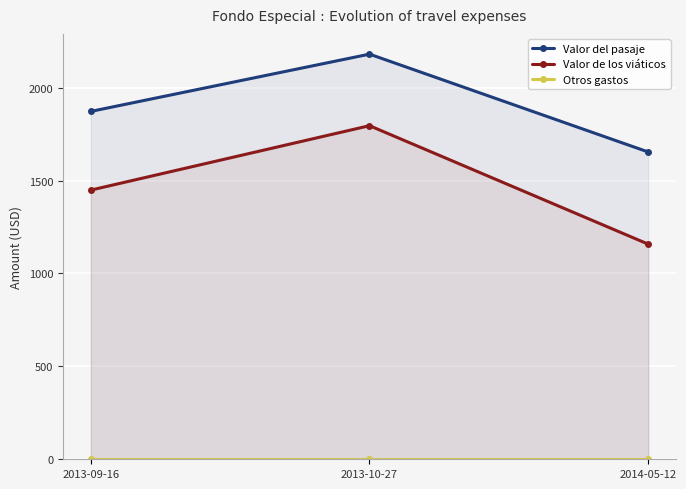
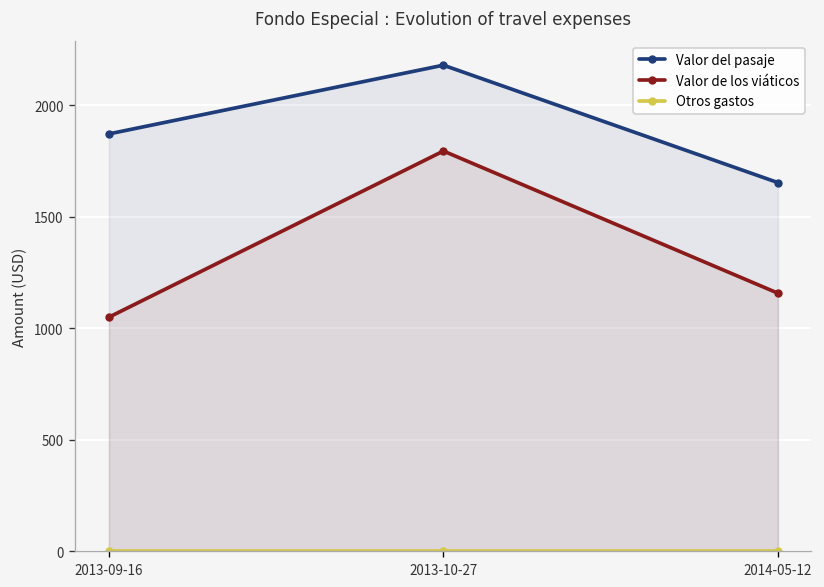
Valor de los viáticos, 2013-09-16: 1450 -> 1050
